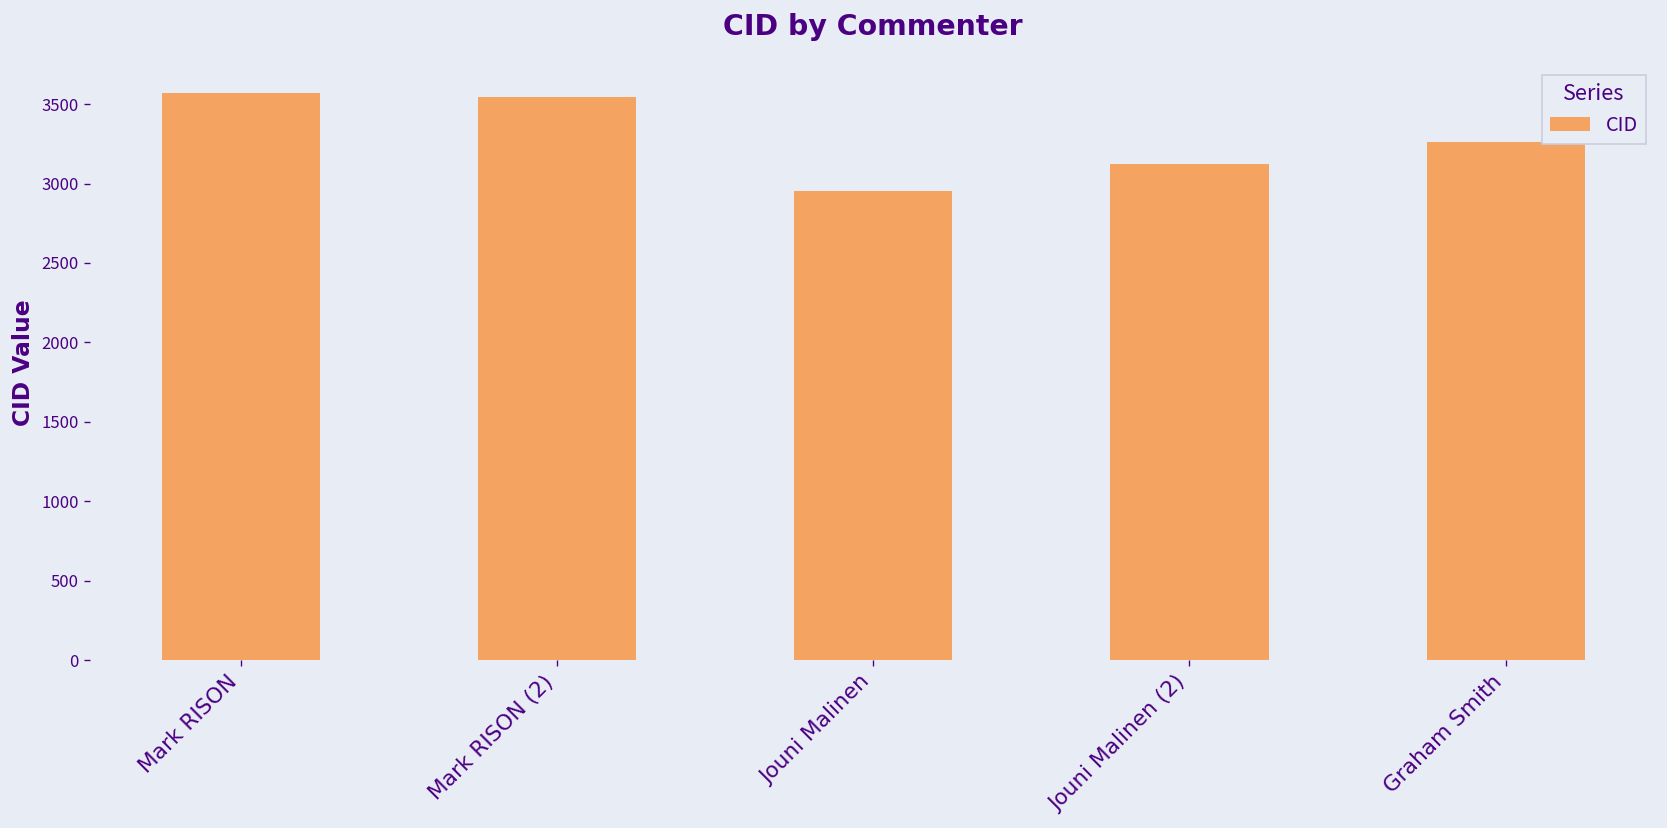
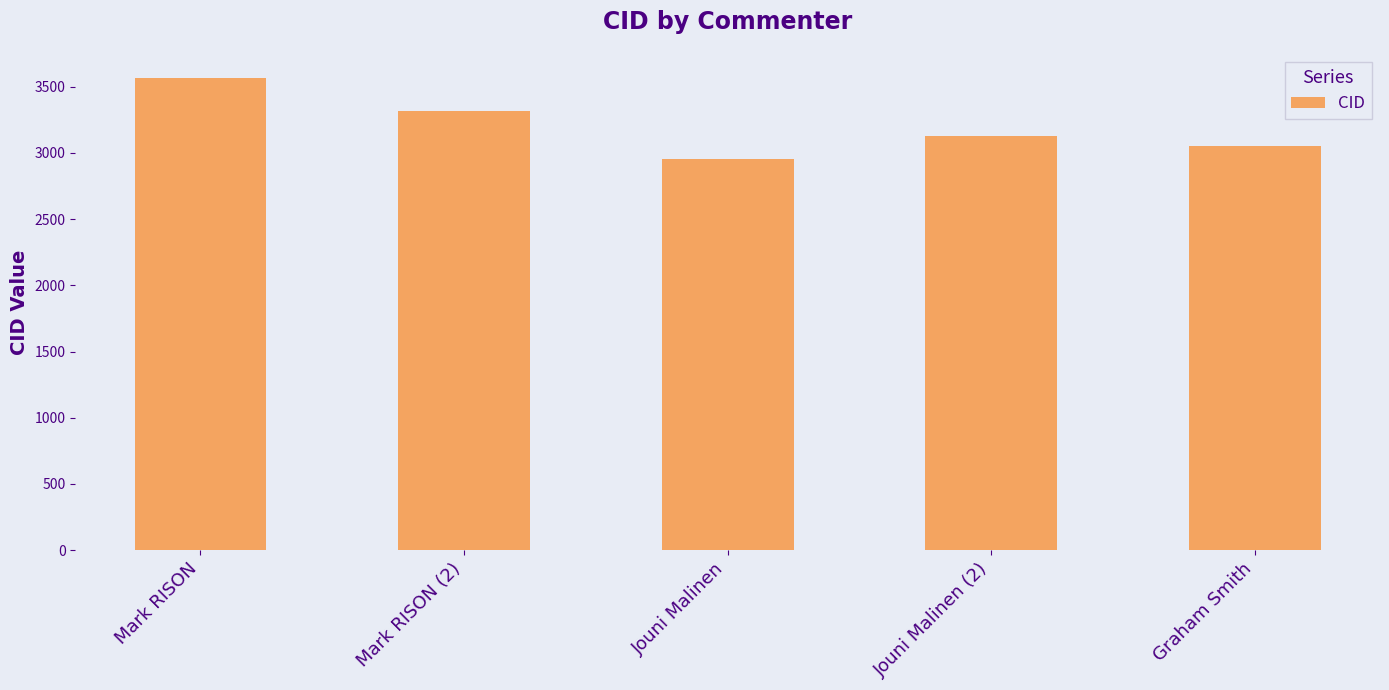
Mark RISON (2): 3550 -> 3320
Graham Smith: 3260 -> 3060
